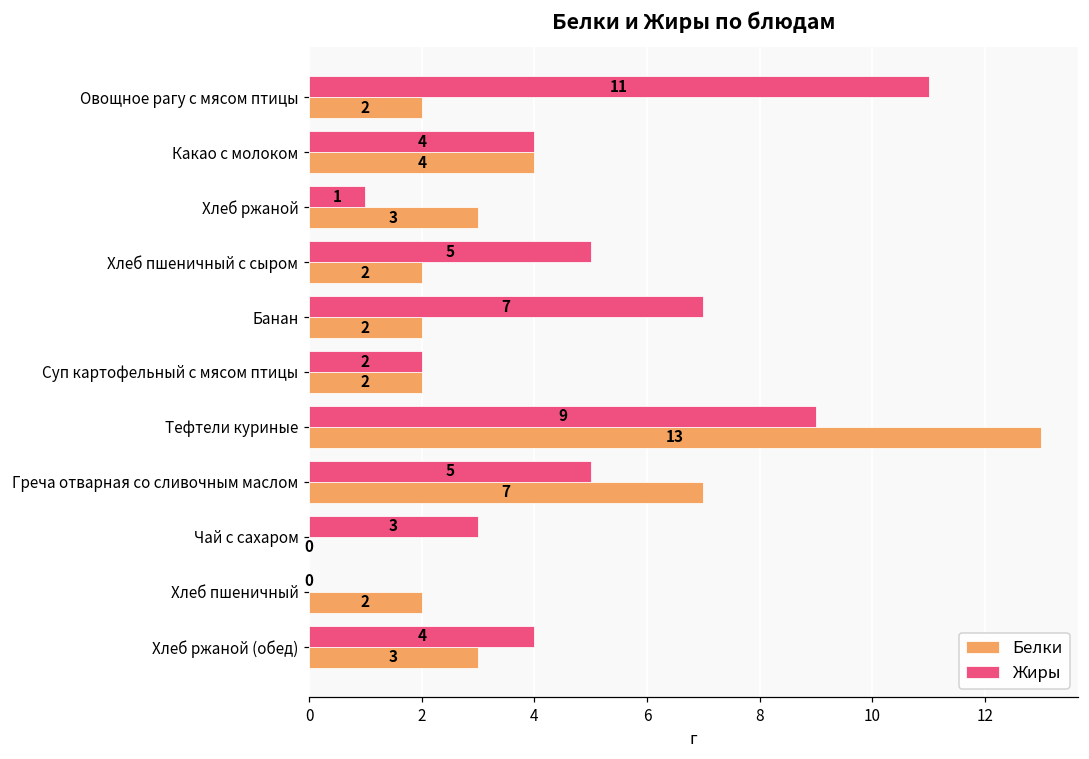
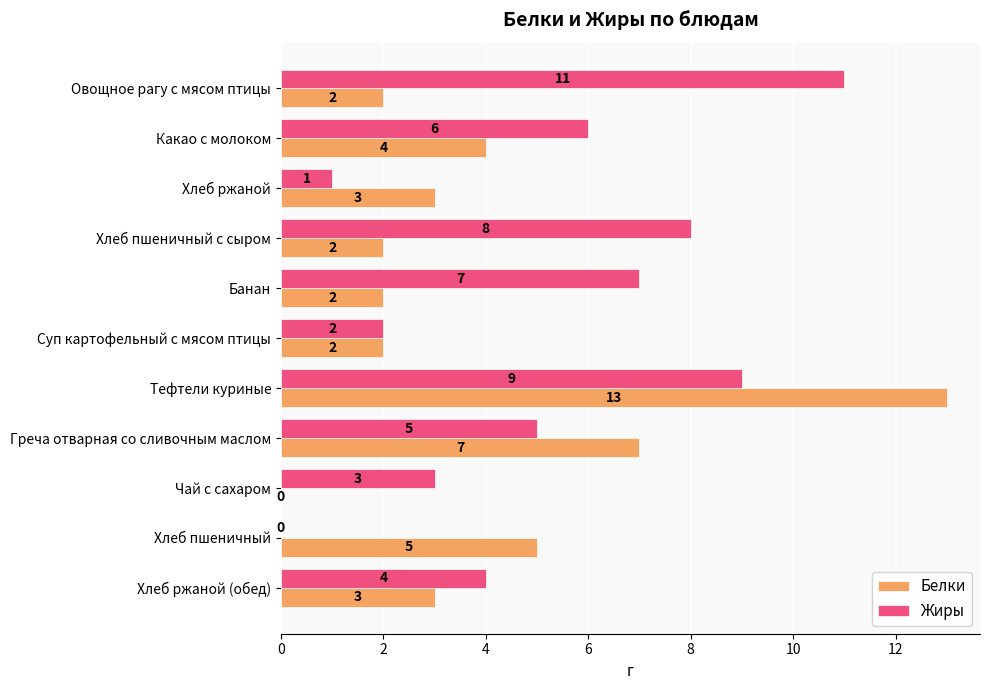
Жиры, Какао с молоком: 4 -> 6
Жиры, Хлеб пшеничный с сыром: 5 -> 8
Белки, Хлеб пшеничный: 2 -> 5
